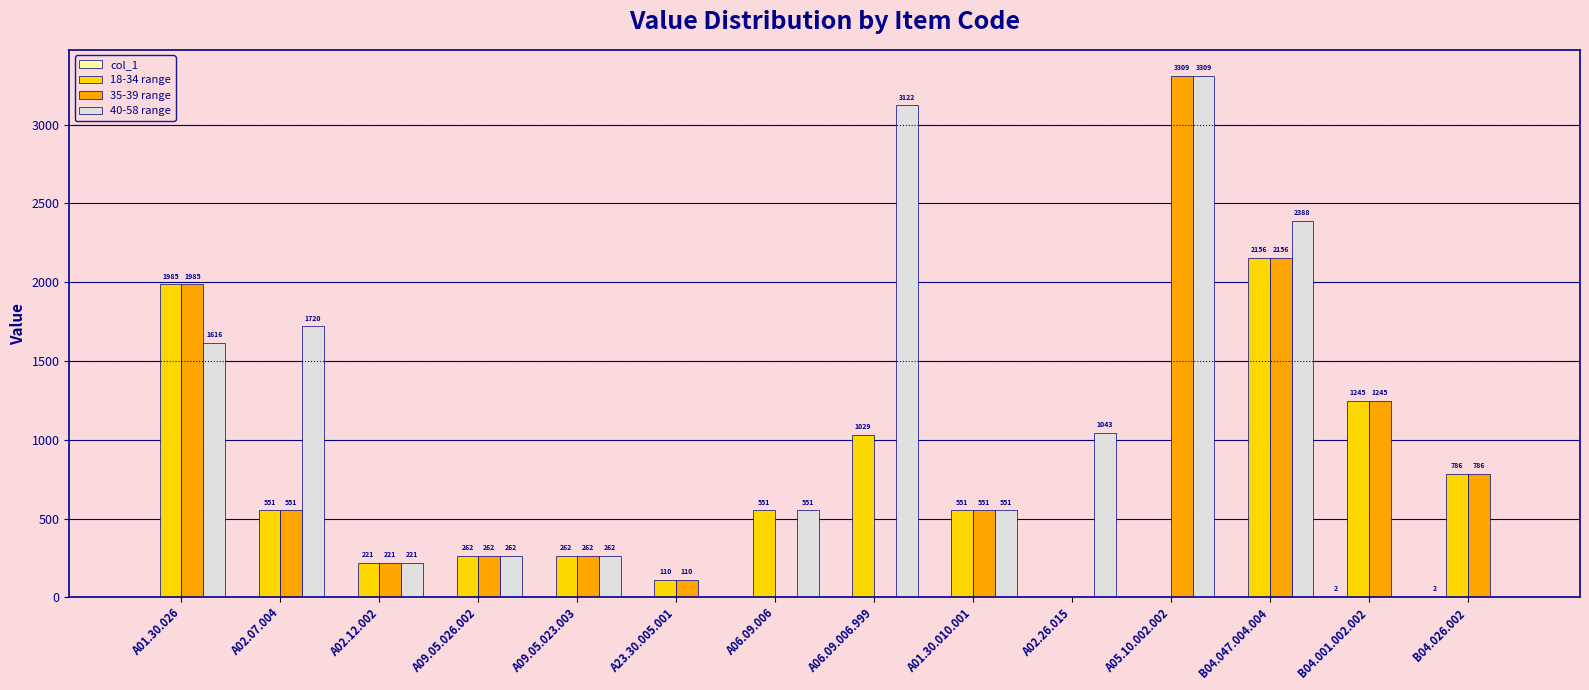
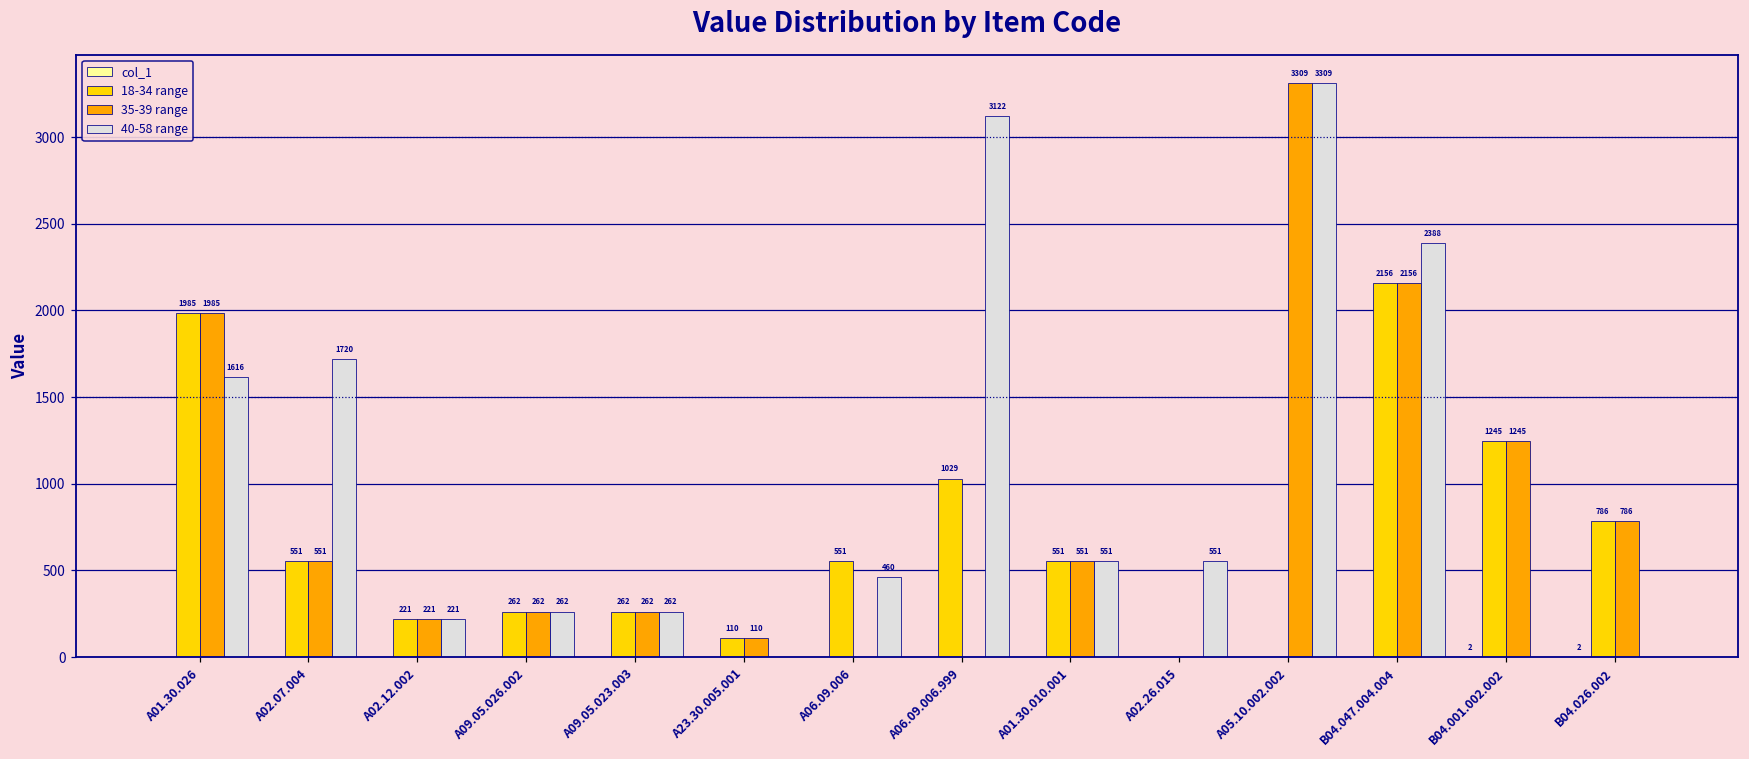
40-58 range, A06.09.006: 551 -> 460
40-58 range, A02.26.015: 1043 -> 551
